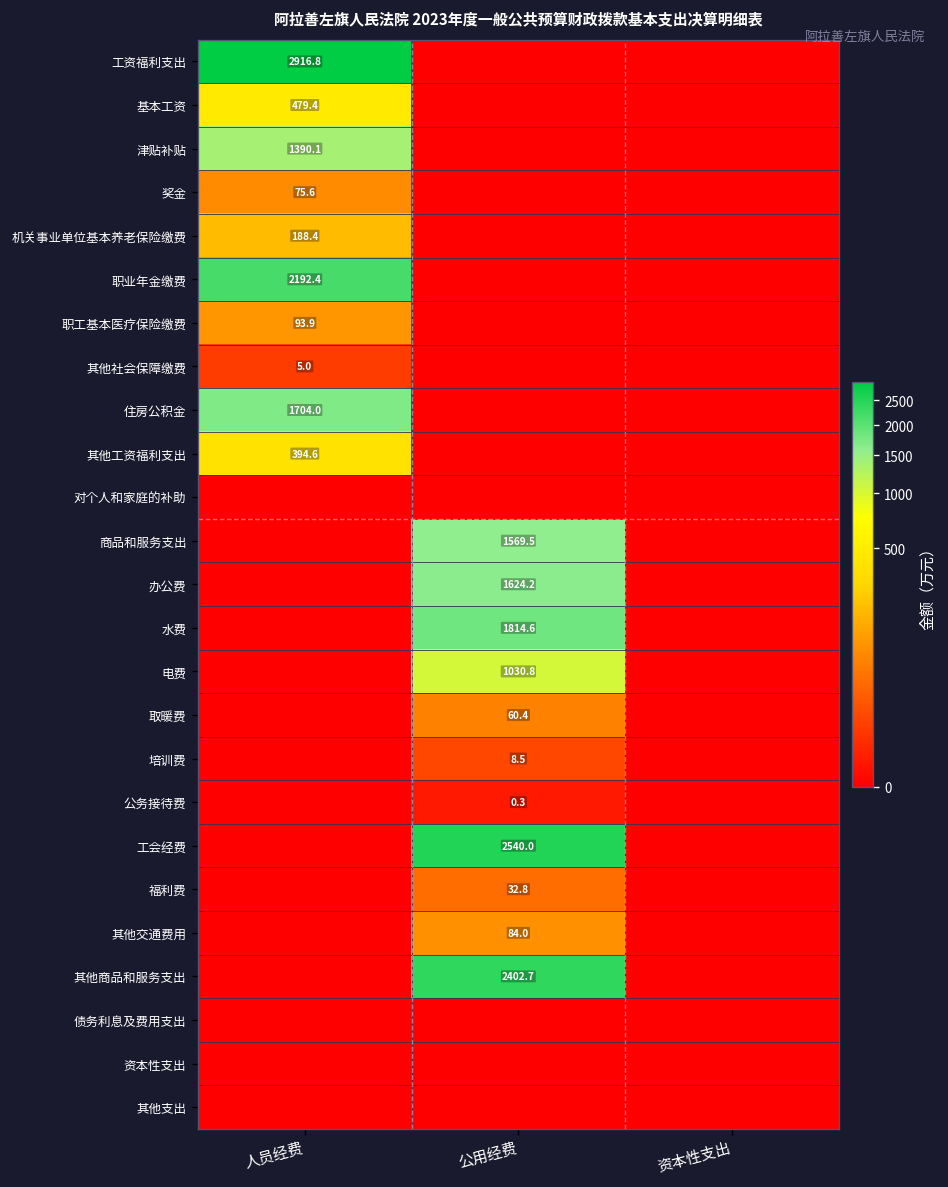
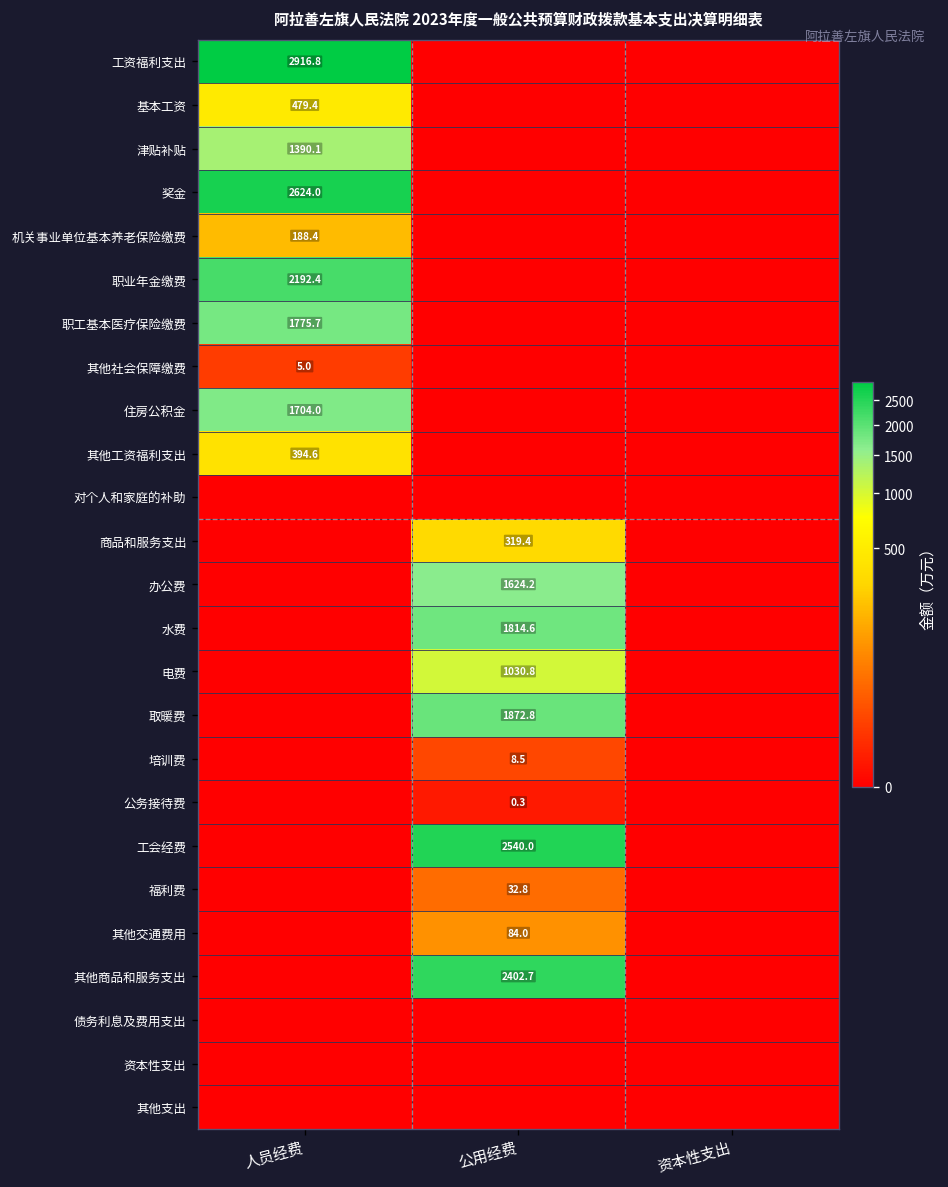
奖金, 人员经费: 75.6 -> 2624.0
职工基本医疗保险缴费, 人员经费: 93.9 -> 1775.7
商品和服务支出, 公用经费: 1569.5 -> 319.4
取暖费, 公用经费: 60.4 -> 1872.8
